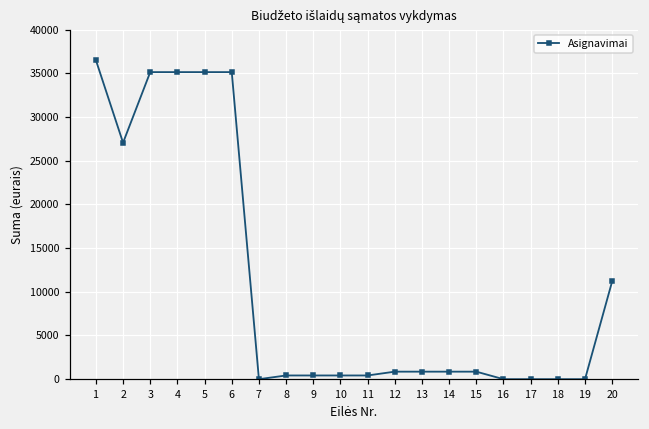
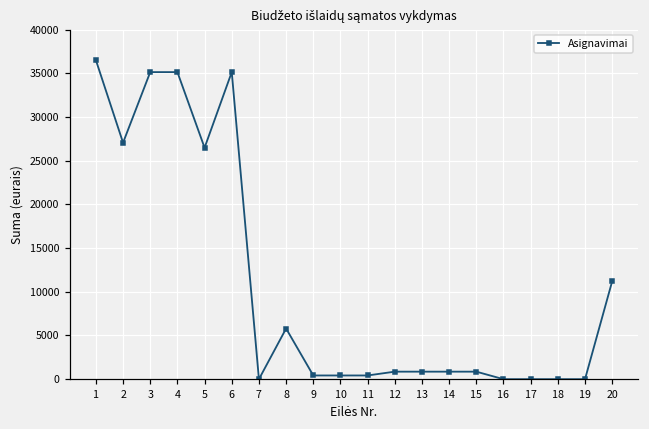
5: 35000 -> 26000
8: 0 -> 6000
